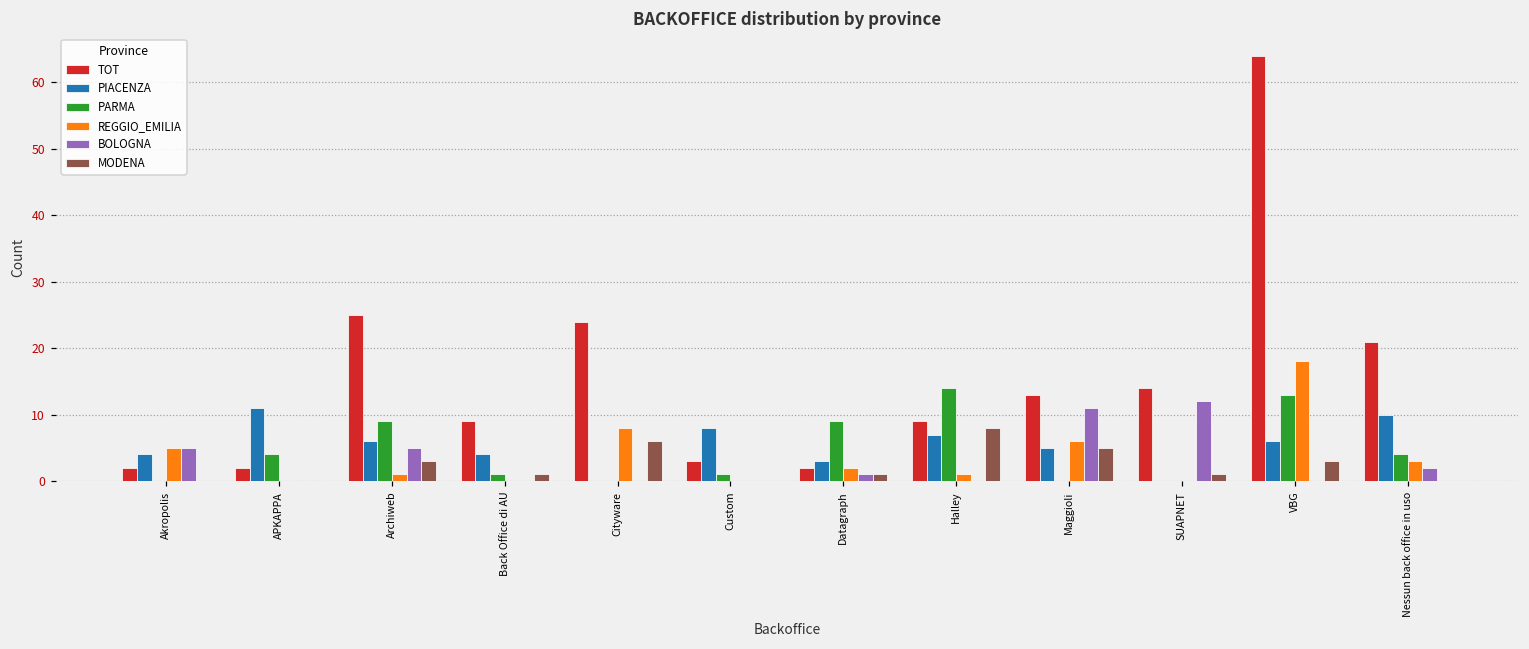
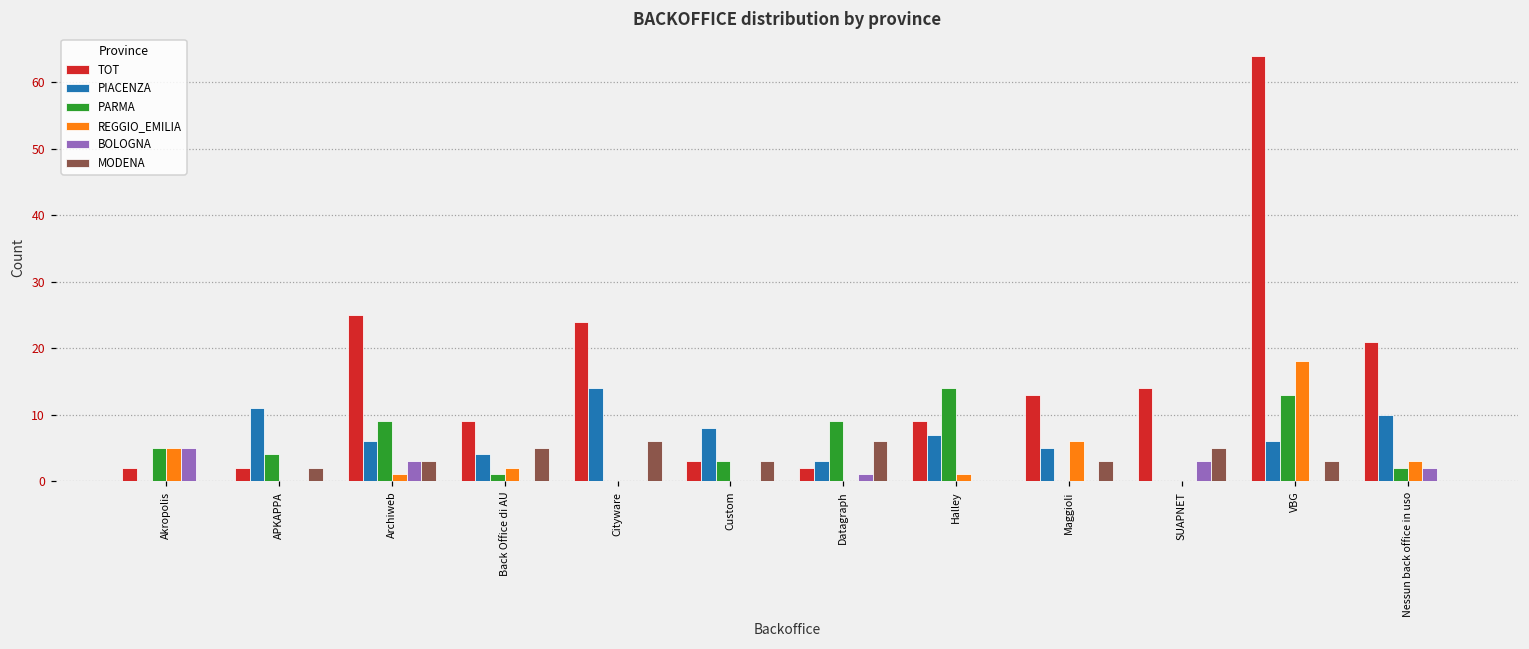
PIACENZA, Akropolis: 4 -> 0
PARMA, Akropolis: 0 -> 5
MODENA, APKAPPA: 0 -> 2
BOLOGNA, Archiweb: 5 -> 3
REGGIO_EMILIA, Back Office di AU: 0 -> 2
MODENA, Back Office di AU: 1 -> 5
PIACENZA, Cityware: 0 -> 14
REGGIO_EMILIA, Cityware: 8 -> 0
PARMA, Custom: 1 -> 3
MODENA, Custom: 0 -> 3
REGGIO_EMILIA, Datagraph: 2 -> 0
MODENA, Datagraph: 1 -> 6
MODENA, Halley: 8 -> 0
BOLOGNA, Maggioli: 11 -> 0
MODENA, Maggioli: 5 -> 3
BOLOGNA, SUAPNET: 12 -> 3
MODENA, SUAPNET: 1 -> 5
PARMA, Nessun back office in uso: 4 -> 2
